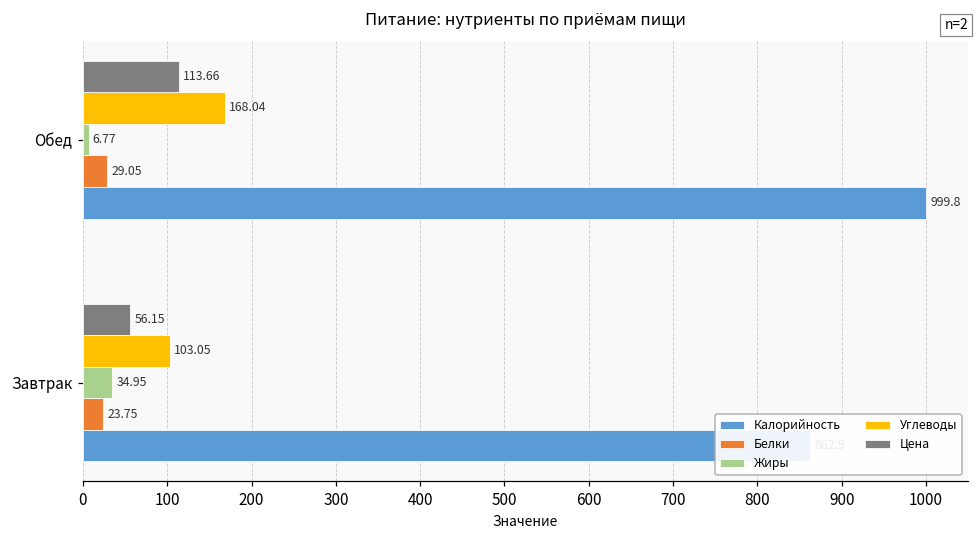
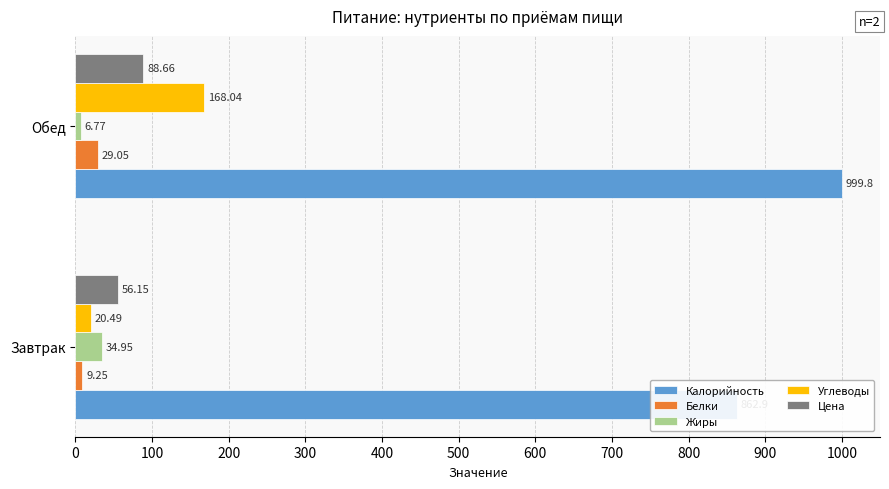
Цена, Обед: 113.66 -> 88.66
Углеводы, Завтрак: 103.05 -> 20.49
Белки, Завтрак: 23.75 -> 9.25
